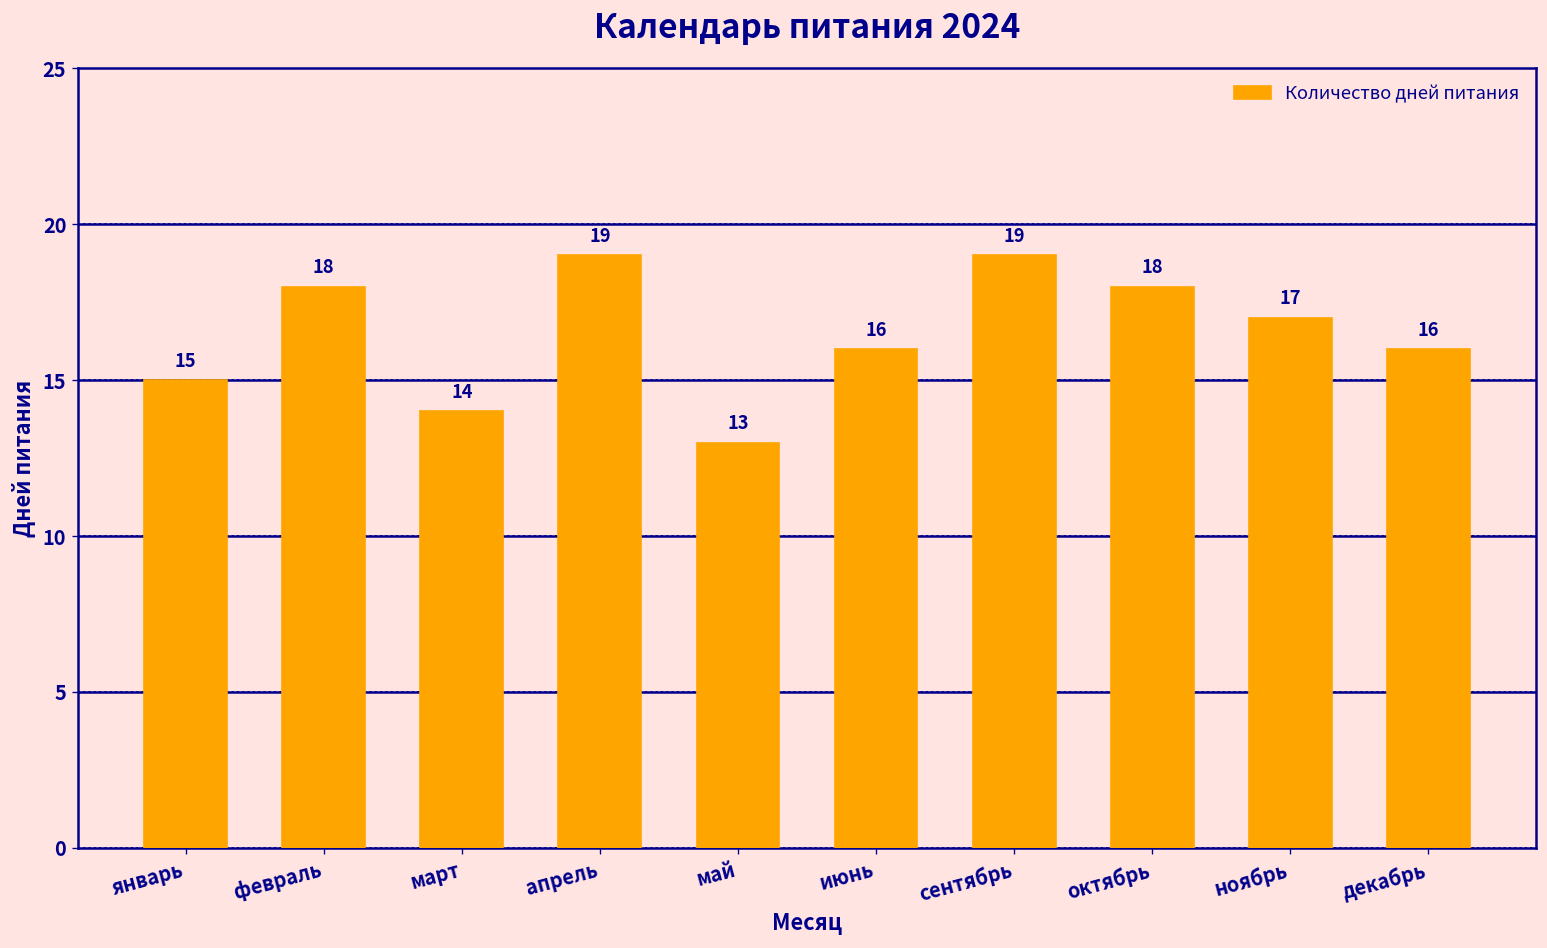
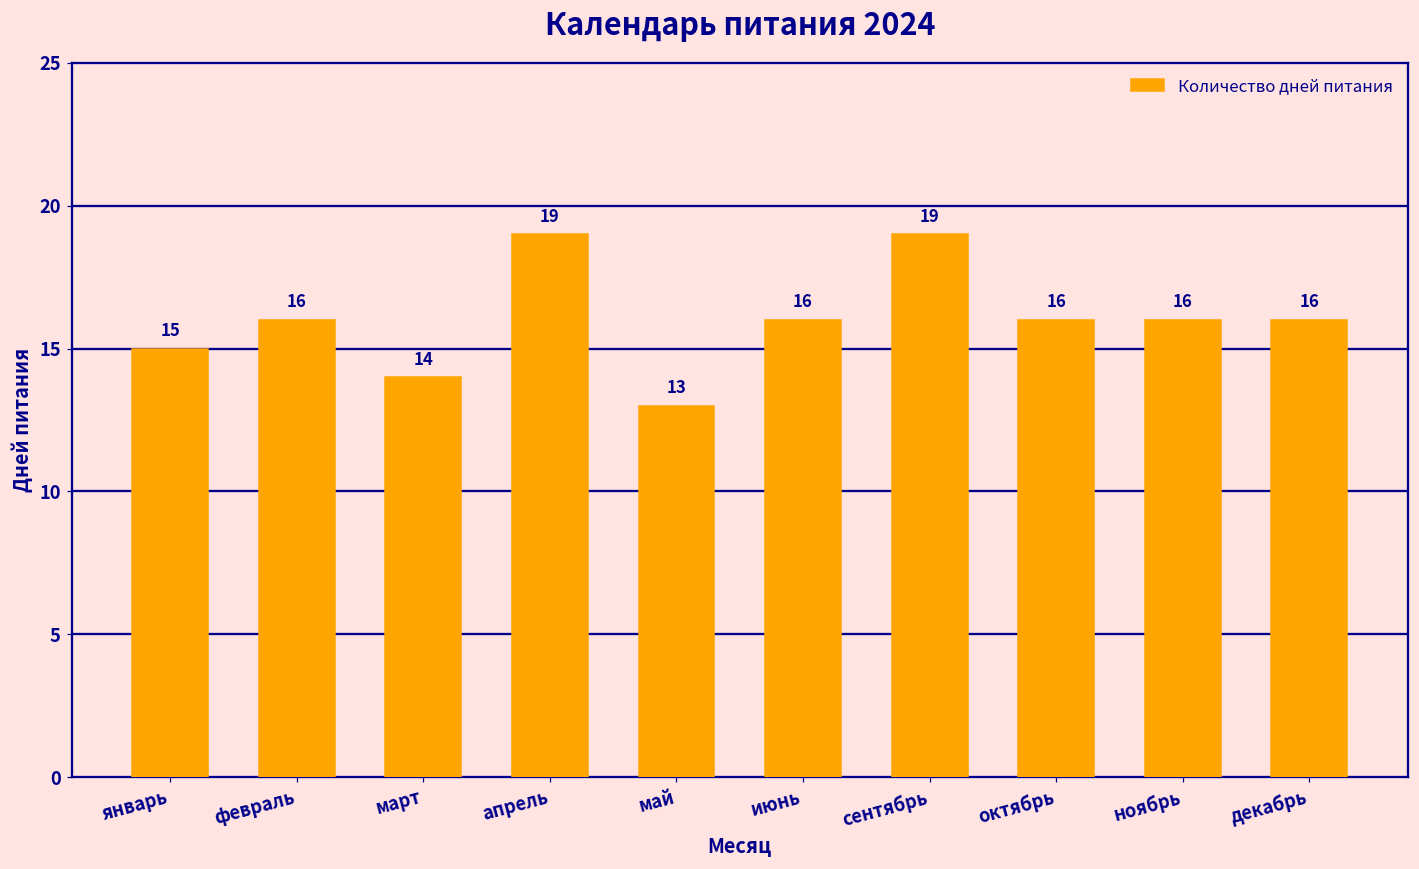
февраль: 18 -> 16
октябрь: 18 -> 16
ноябрь: 17 -> 16
